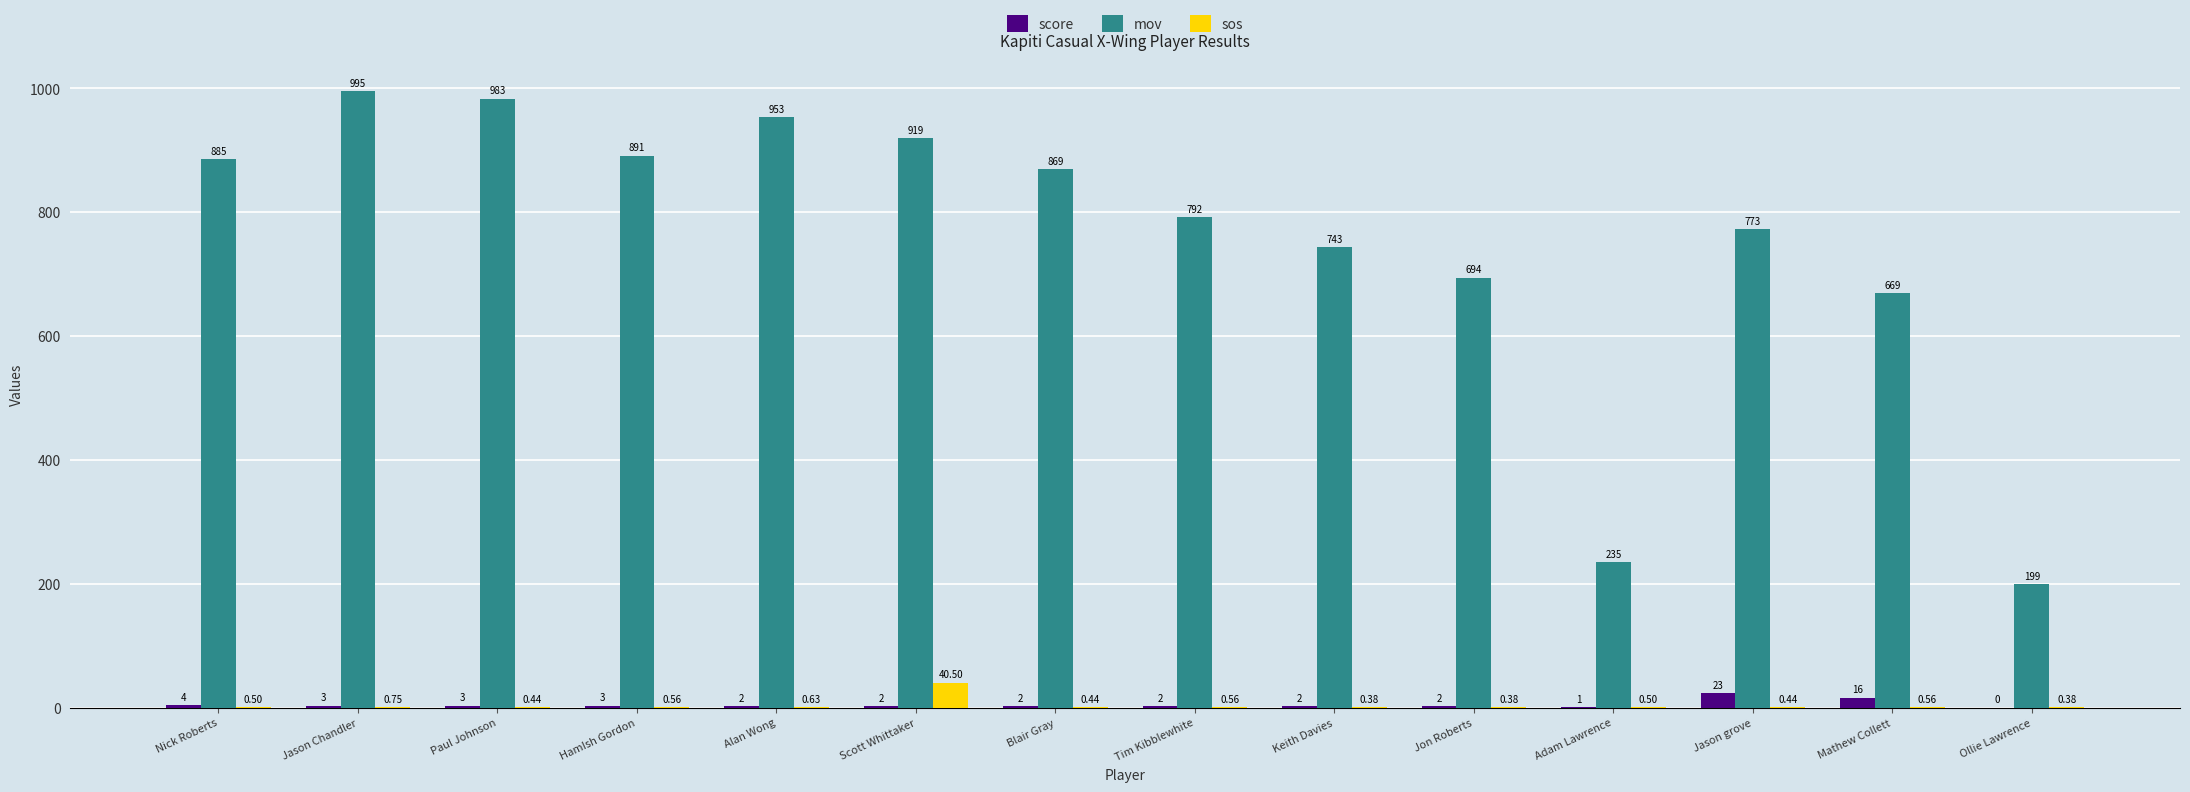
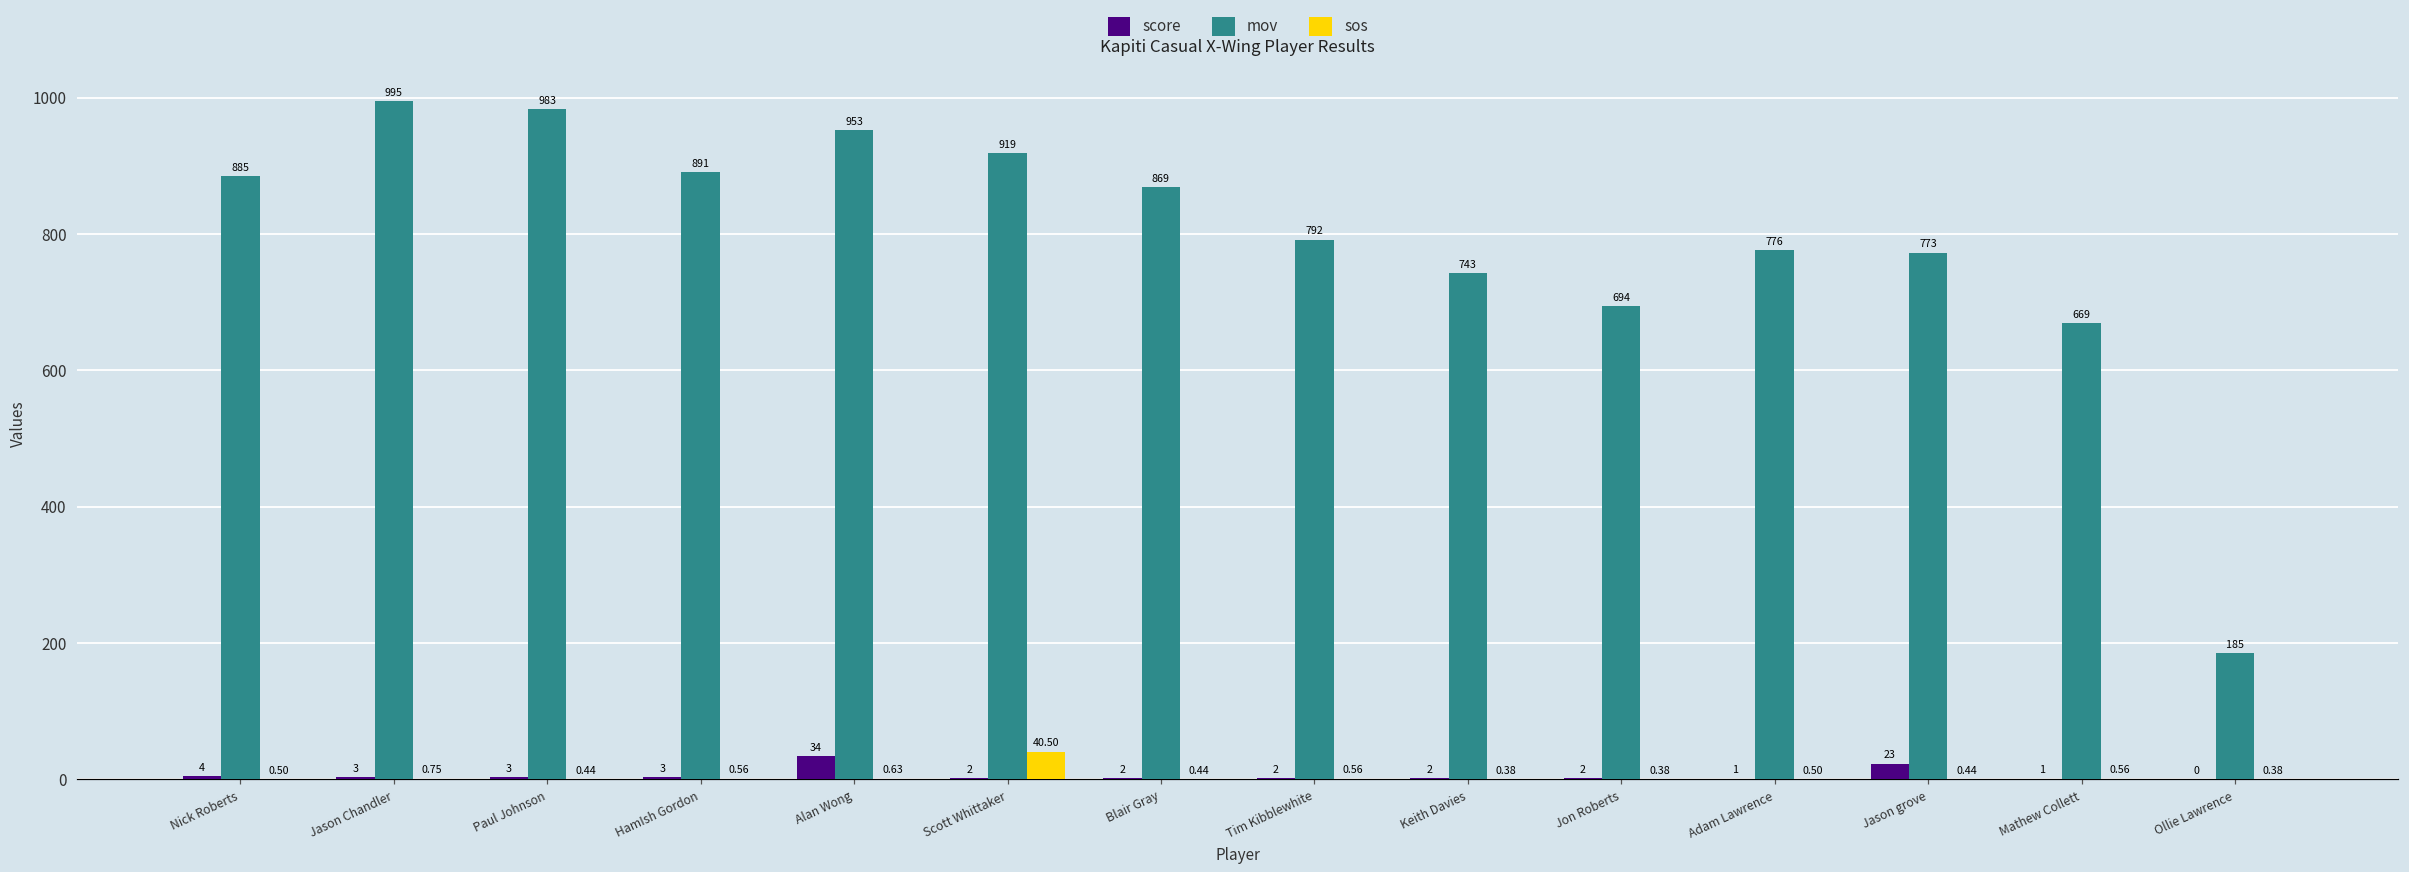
score, Alan Wong: 2 -> 34
mov, Adam Lawrence: 235 -> 776
score, Mathew Collett: 16 -> 1
mov, Ollie Lawrence: 199 -> 185
